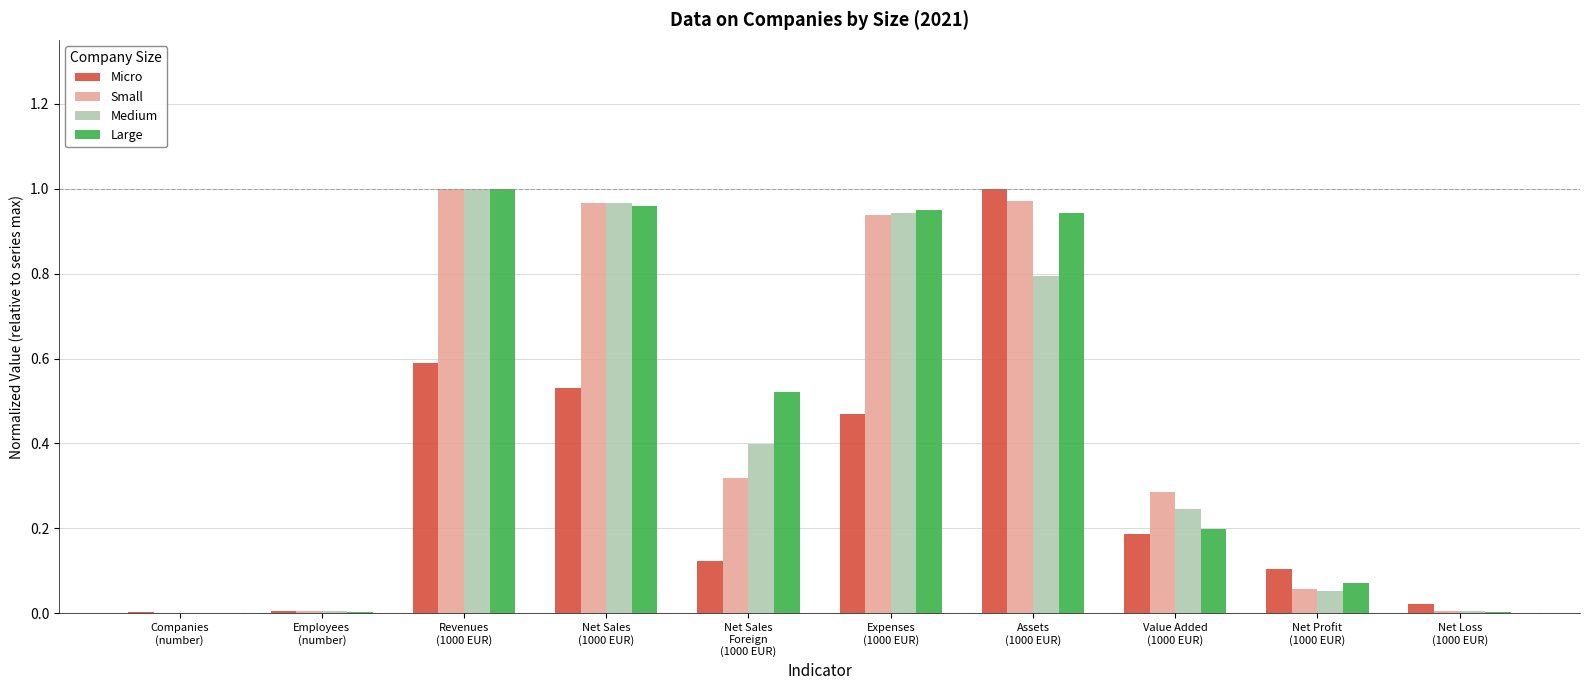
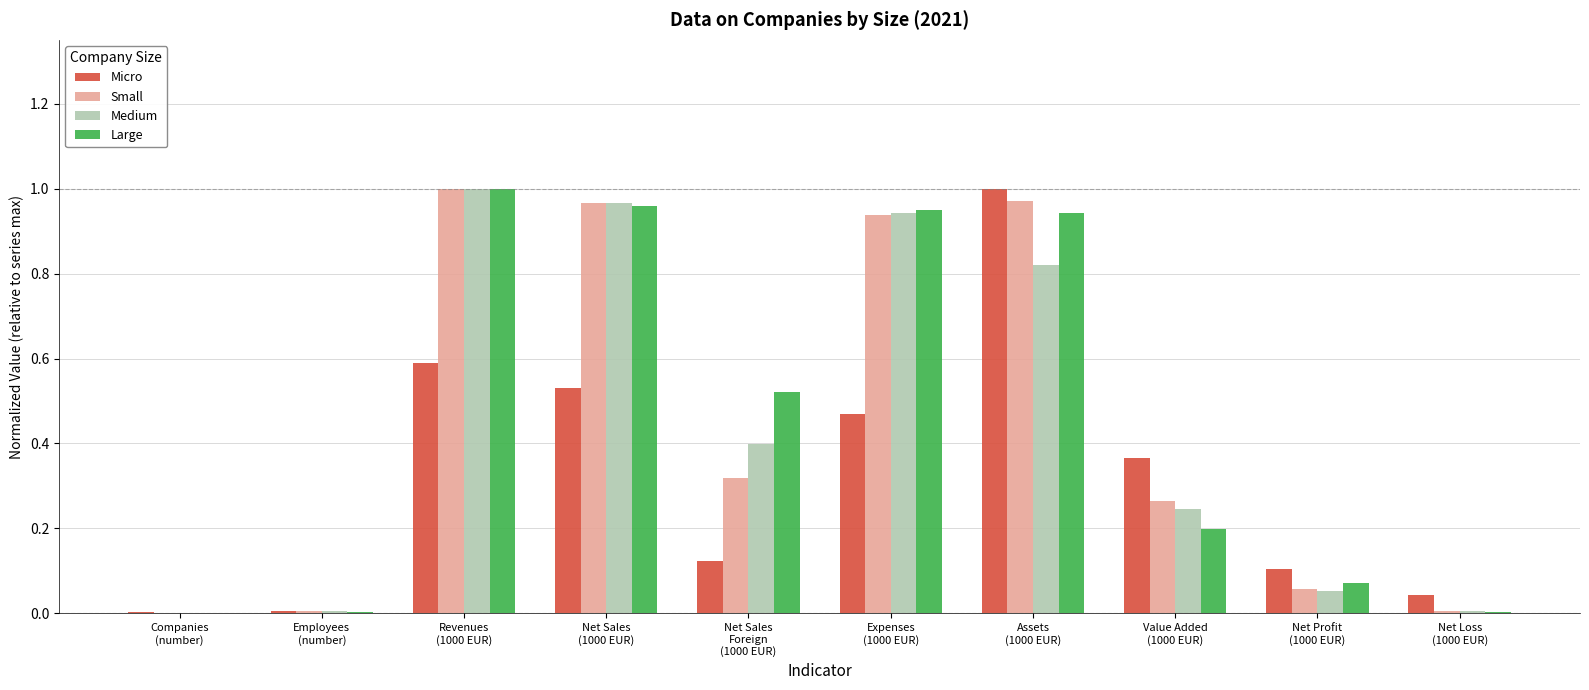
Medium, Assets (1000 EUR): 0.80 -> 0.82
Micro, Value Added (1000 EUR): 0.19 -> 0.37
Small, Value Added (1000 EUR): 0.29 -> 0.26
Micro, Net Loss (1000 EUR): 0.02 -> 0.04
